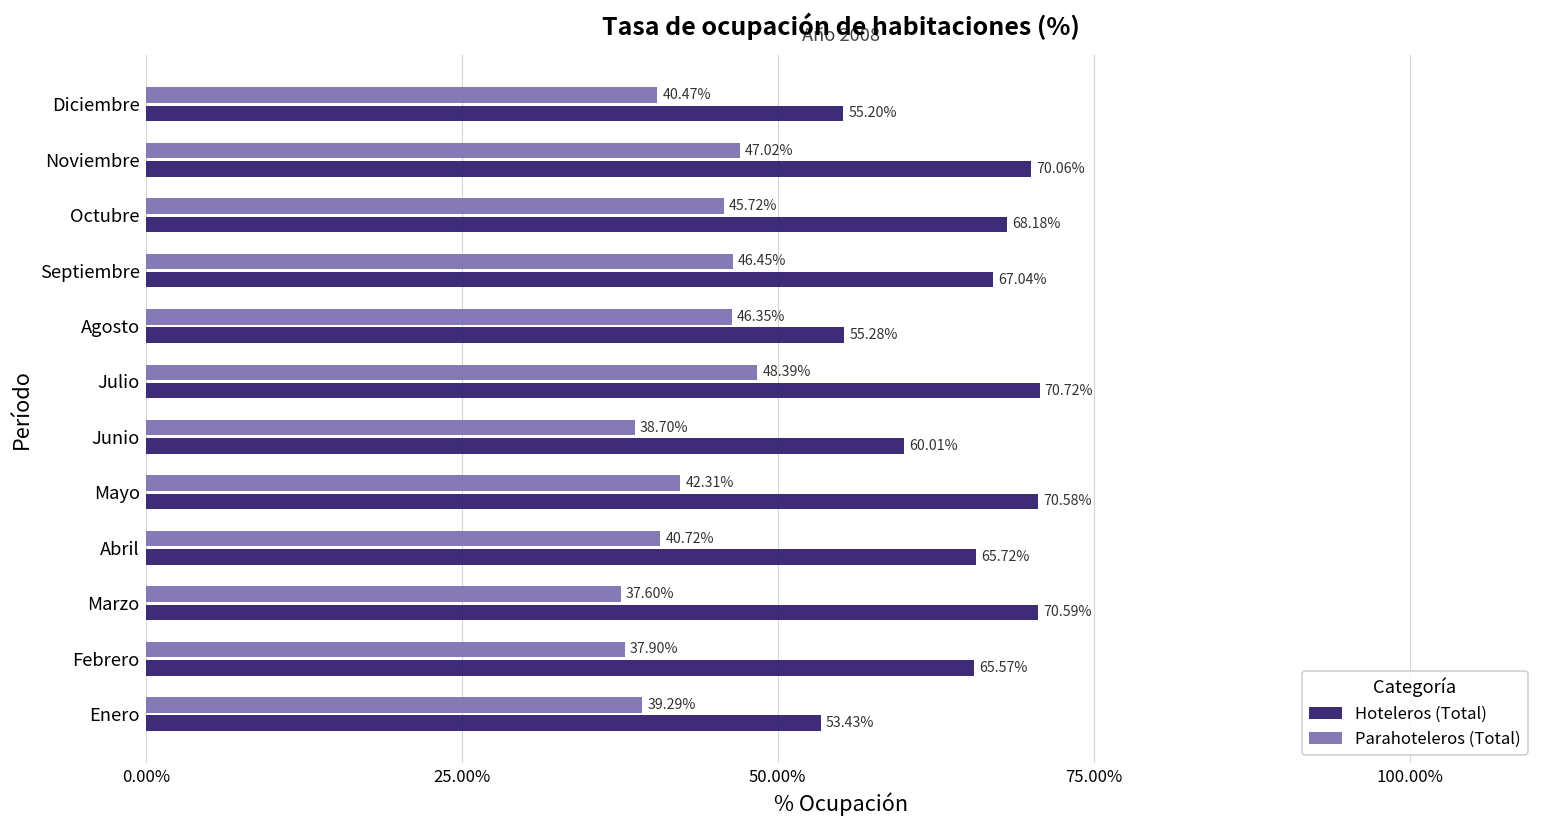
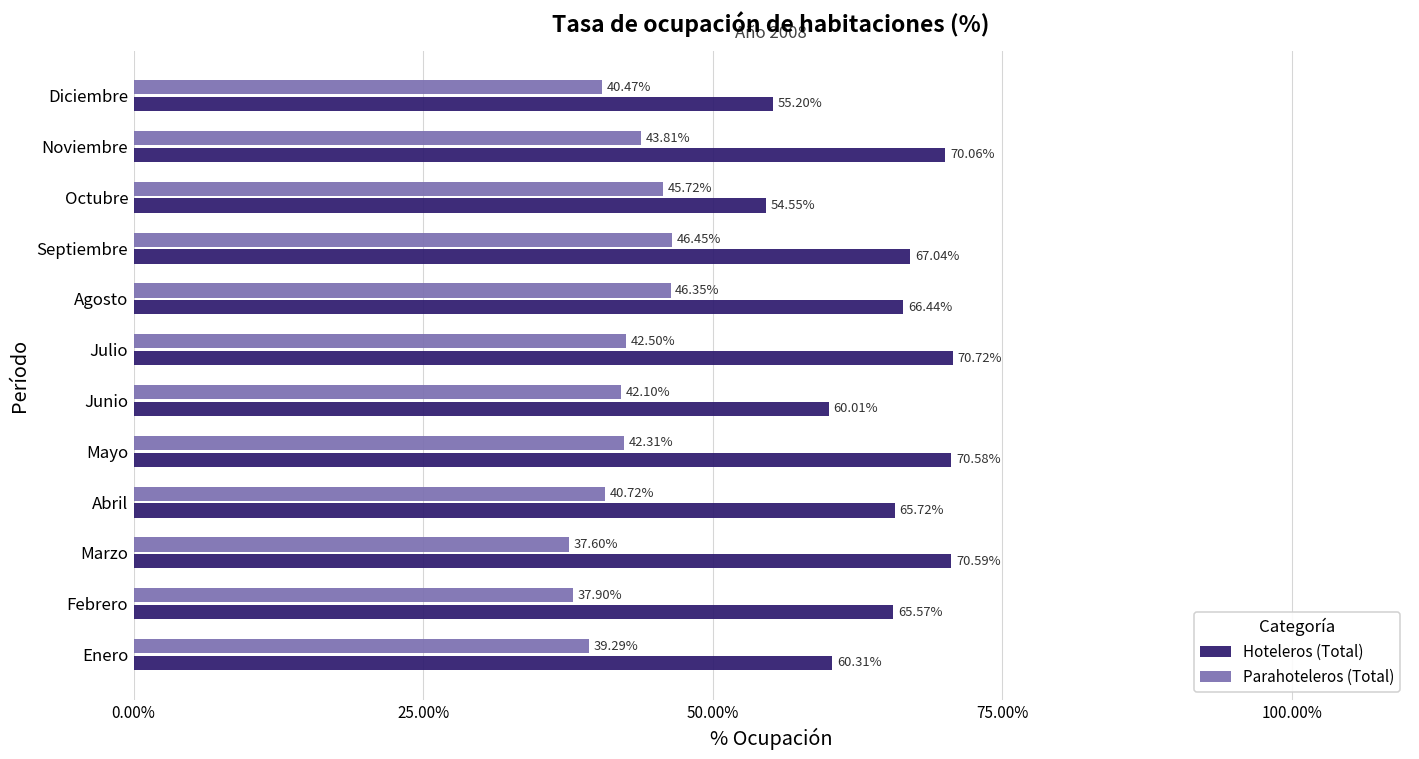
Parahoteleros (Total), Noviembre: 47.02% -> 43.81%
Hoteleros (Total), Octubre: 68.18% -> 54.55%
Hoteleros (Total), Agosto: 55.28% -> 66.44%
Parahoteleros (Total), Julio: 48.39% -> 42.50%
Parahoteleros (Total), Junio: 38.70% -> 42.10%
Hoteleros (Total), Enero: 53.43% -> 60.31%
